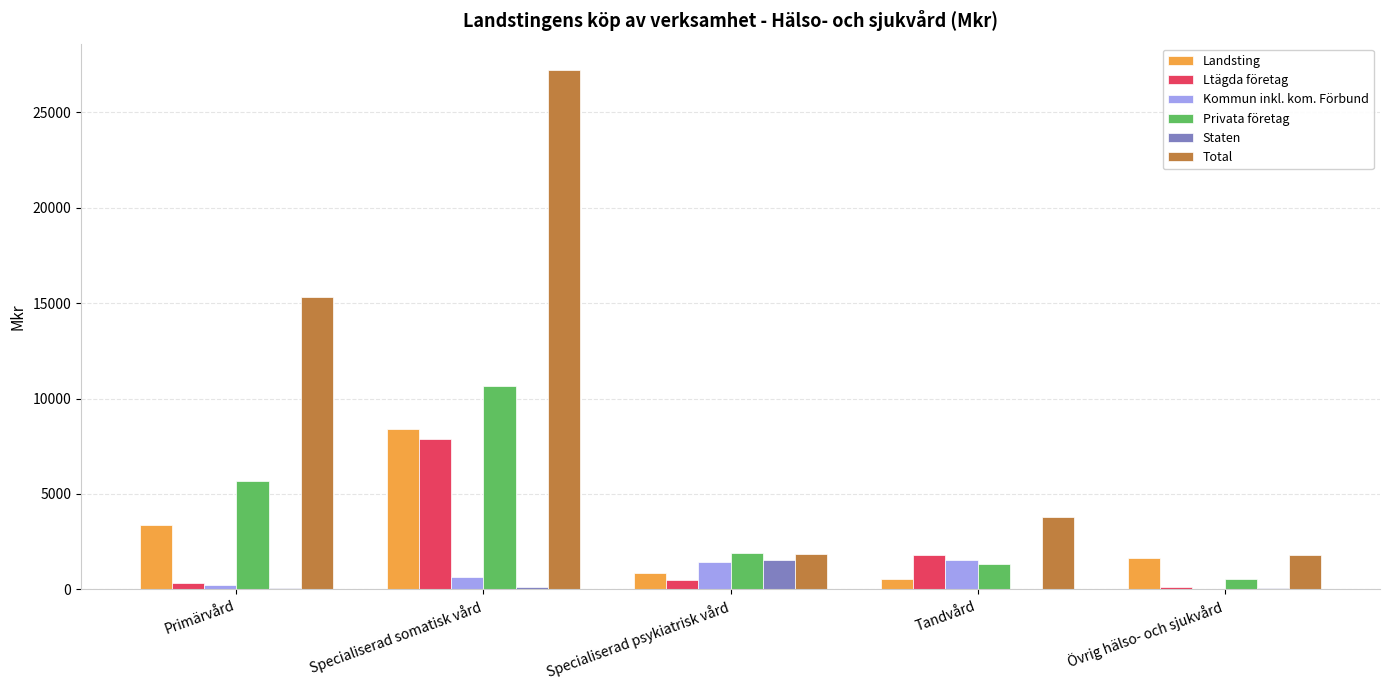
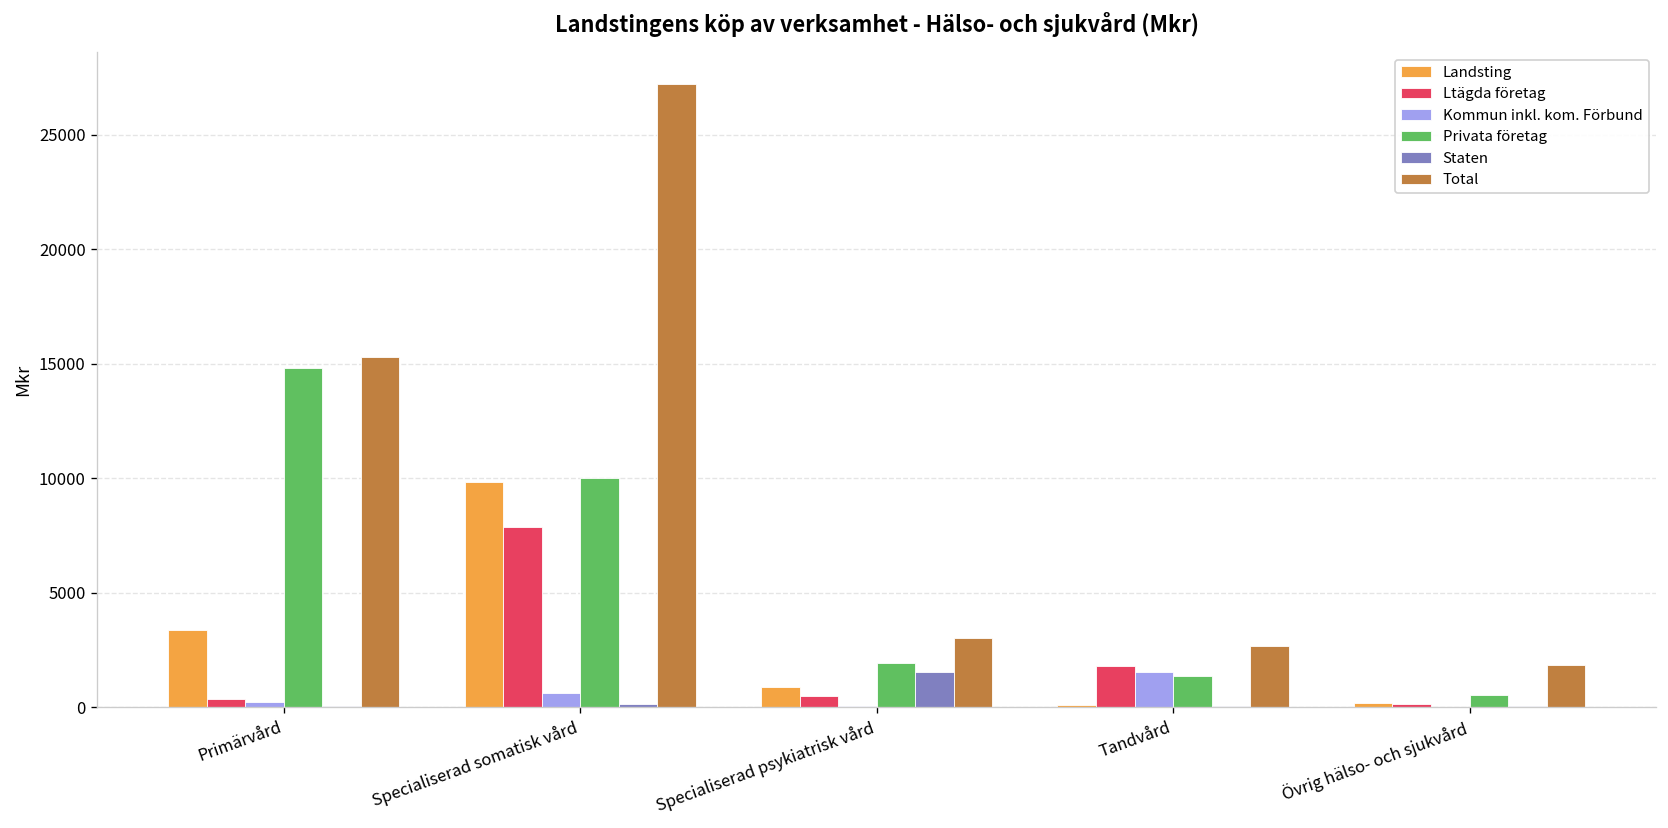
Privata företag, Primärvård: 5700 -> 14800
Landsting, Specialiserad somatisk vård: 8400 -> 9800
Privata företag, Specialiserad somatisk vård: 10700 -> 10000
Kommun inkl. kom. Förbund, Specialiserad psykiatrisk vård: 1500 -> 0
Total, Specialiserad psykiatrisk vård: 1900 -> 3000
Landsting, Tandvård: 500 -> 100
Total, Tandvård: 3800 -> 2700
Landsting, Övrig hälso- och sjukvård: 1600 -> 200
